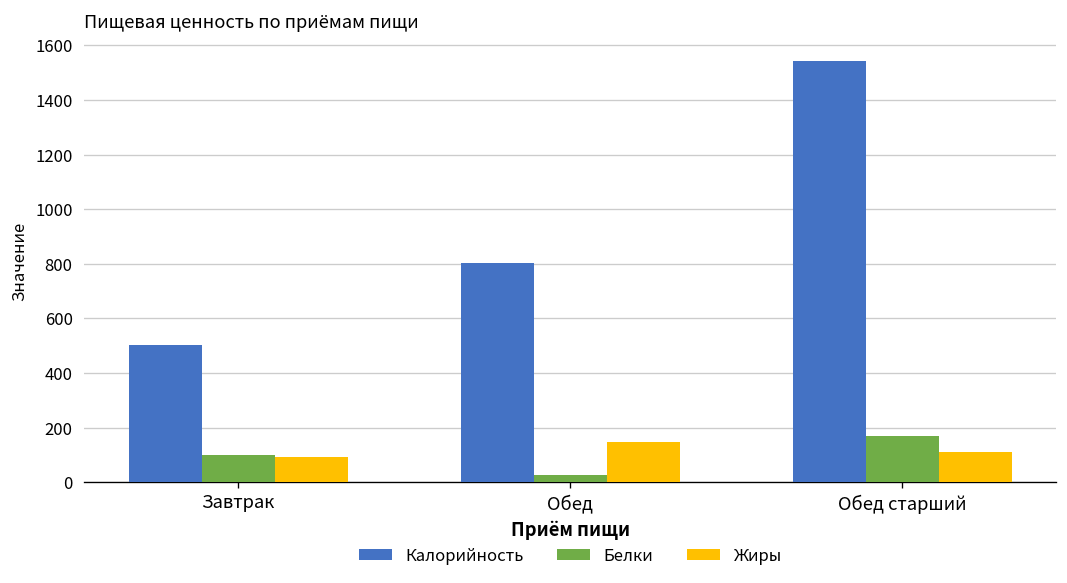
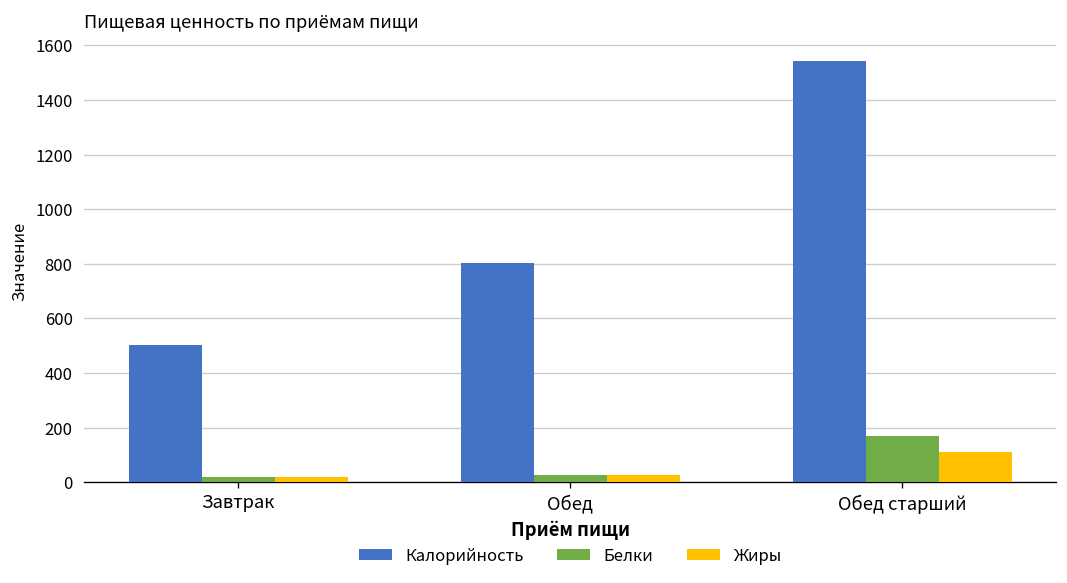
Белки, Завтрак: 100 -> 20
Жиры, Завтрак: 90 -> 20
Жиры, Обед: 150 -> 30
